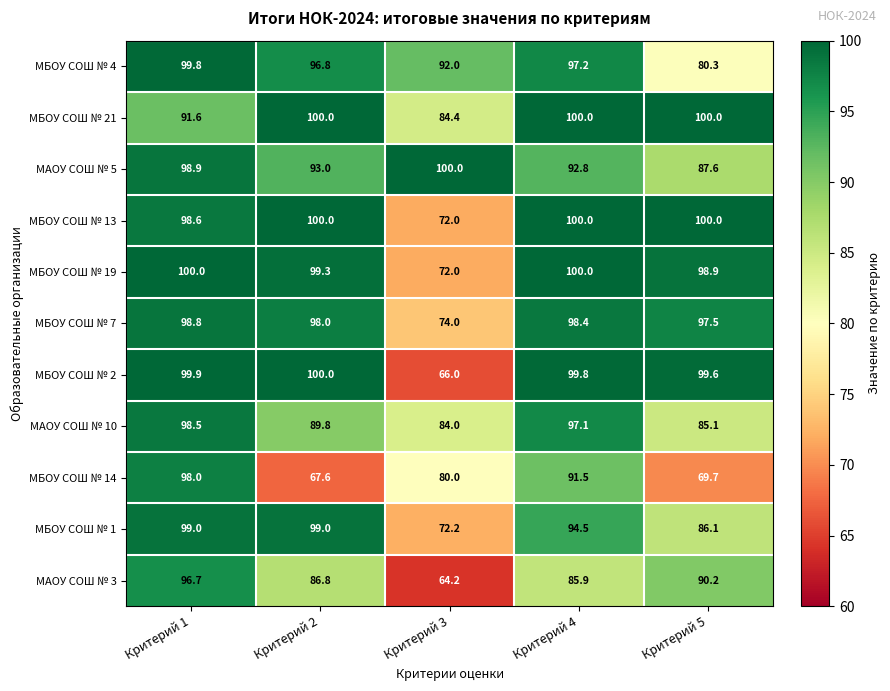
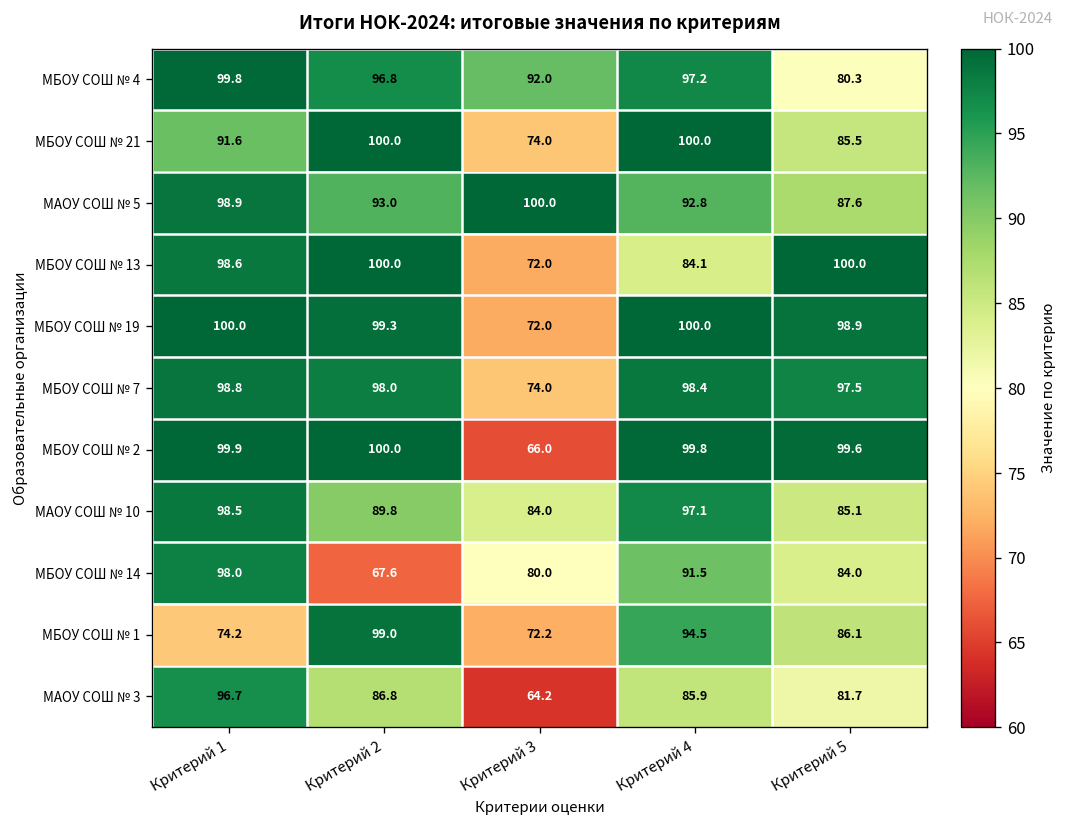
МБОУ СОШ № 21, Критерий 3: 84.4 -> 74.0
МБОУ СОШ № 21, Критерий 5: 100.0 -> 85.5
МБОУ СОШ № 13, Критерий 4: 100.0 -> 84.1
МБОУ СОШ № 14, Критерий 5: 69.7 -> 84.0
МБОУ СОШ № 1, Критерий 1: 99.0 -> 74.2
МАОУ СОШ № 3, Критерий 5: 90.2 -> 81.7
